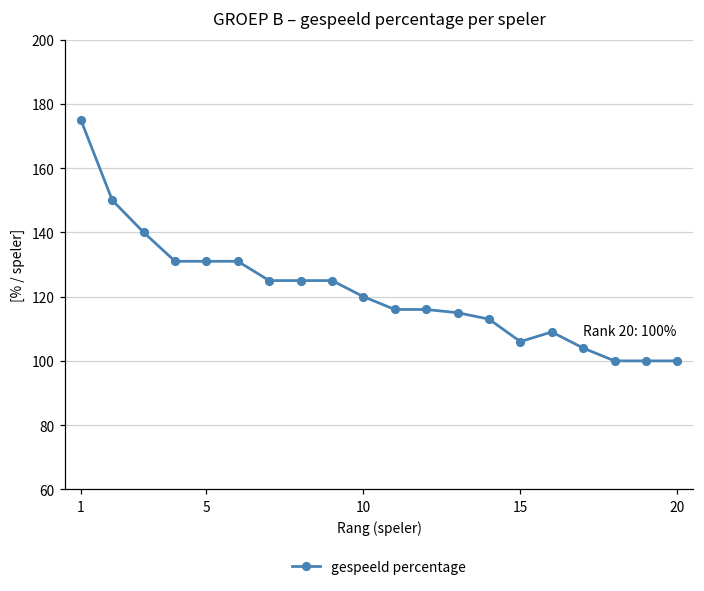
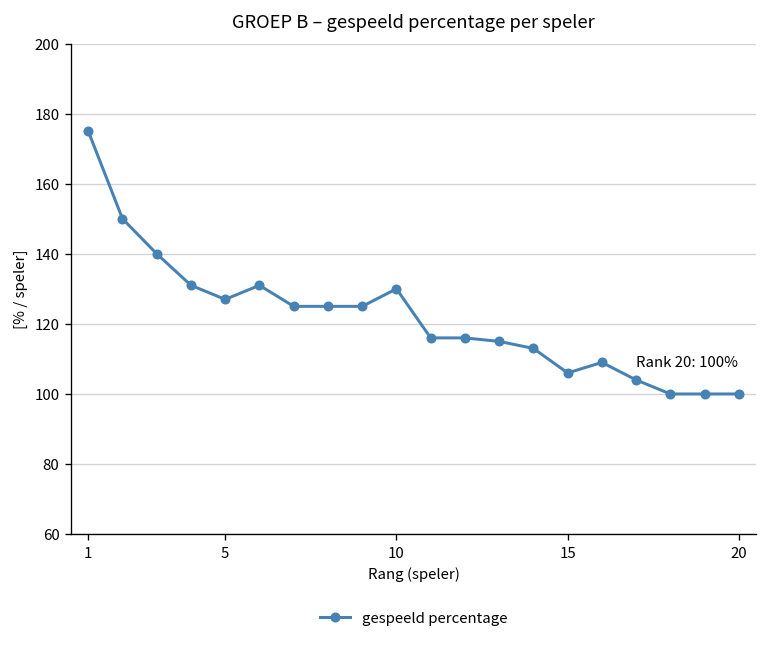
5: 131 -> 127
10: 120 -> 130
